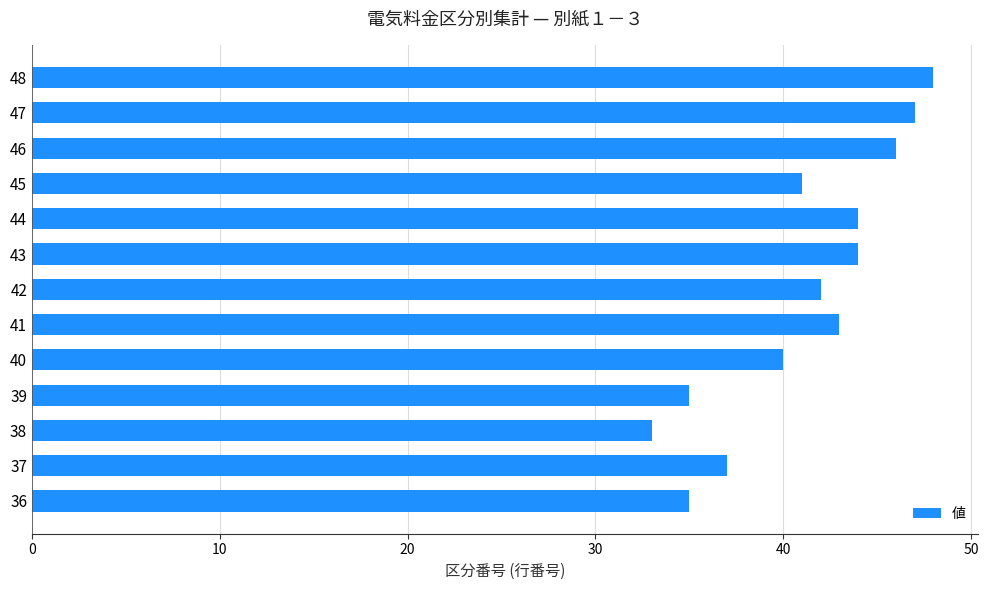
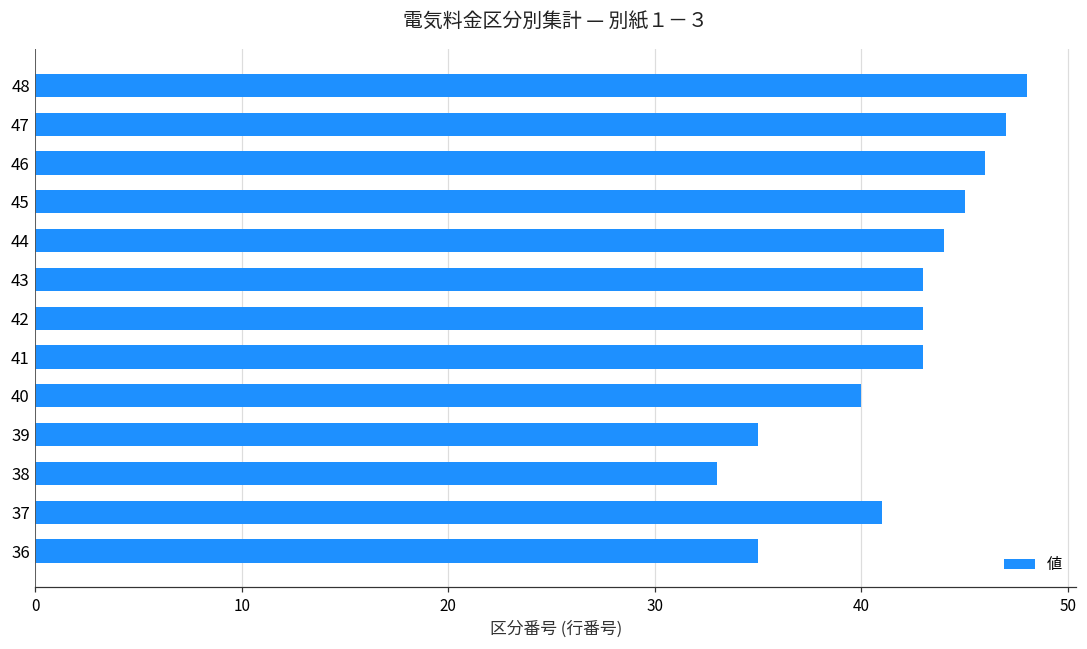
45: 41 -> 45
43: 44 -> 43
42: 42 -> 43
37: 37 -> 41
